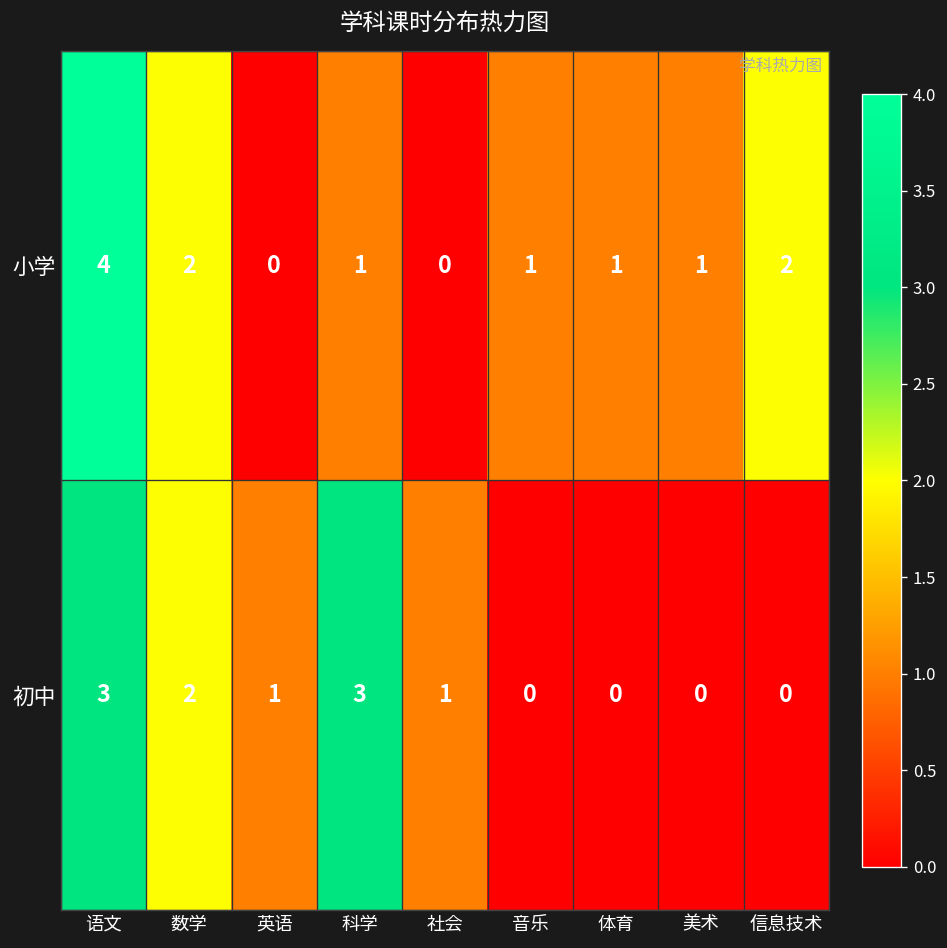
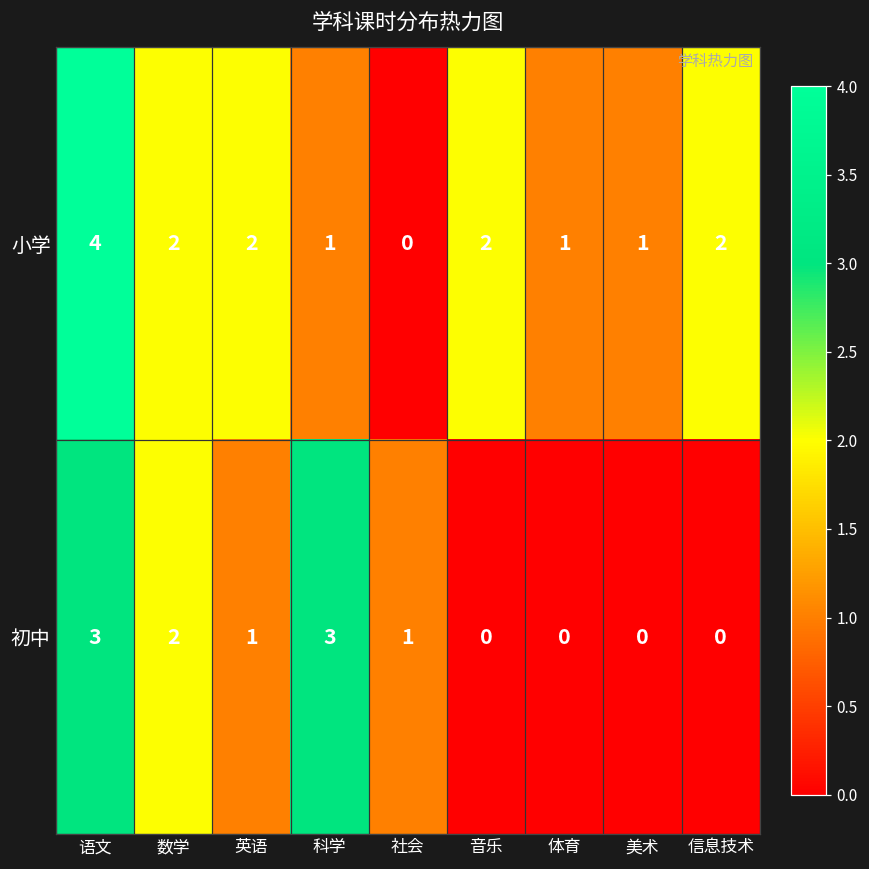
小学, 英语: 0 -> 2
小学, 音乐: 1 -> 2
